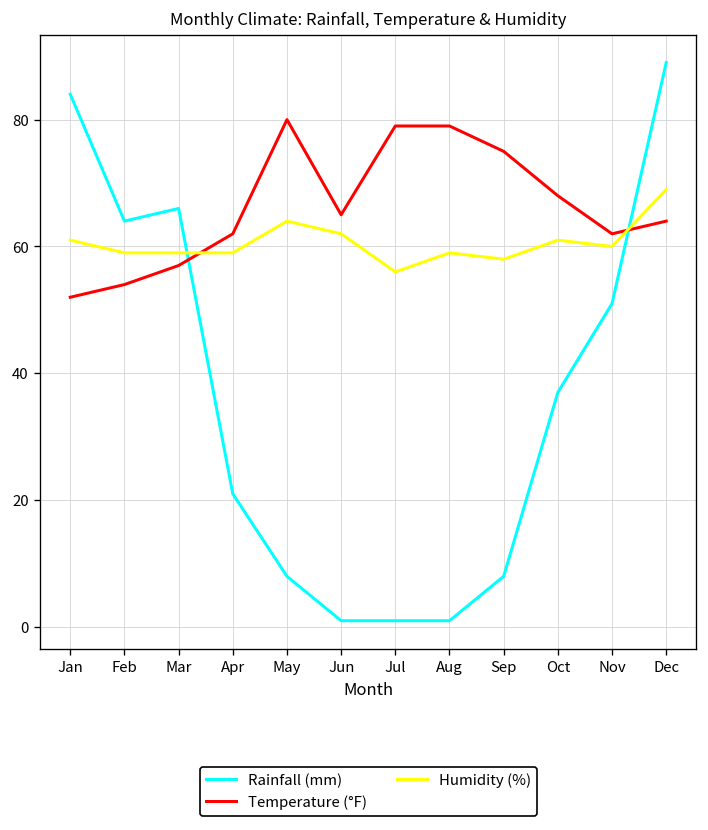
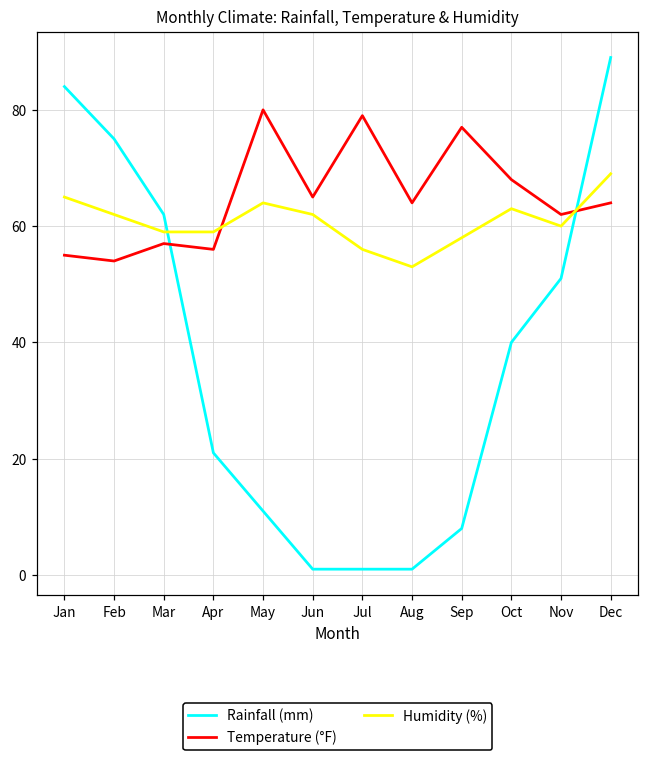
Temperature (°F), Jan: 52 -> 55
Humidity (%), Jan: 61 -> 65
Rainfall (mm), Feb: 64 -> 75
Humidity (%), Feb: 59 -> 62
Rainfall (mm), Mar: 66 -> 62
Temperature (°F), Apr: 62 -> 56
Rainfall (mm), May: 8 -> 11
Temperature (°F), Aug: 79 -> 64
Humidity (%), Aug: 59 -> 53
Temperature (°F), Sep: 75 -> 77
Rainfall (mm), Oct: 37 -> 40
Humidity (%), Oct: 61 -> 63
